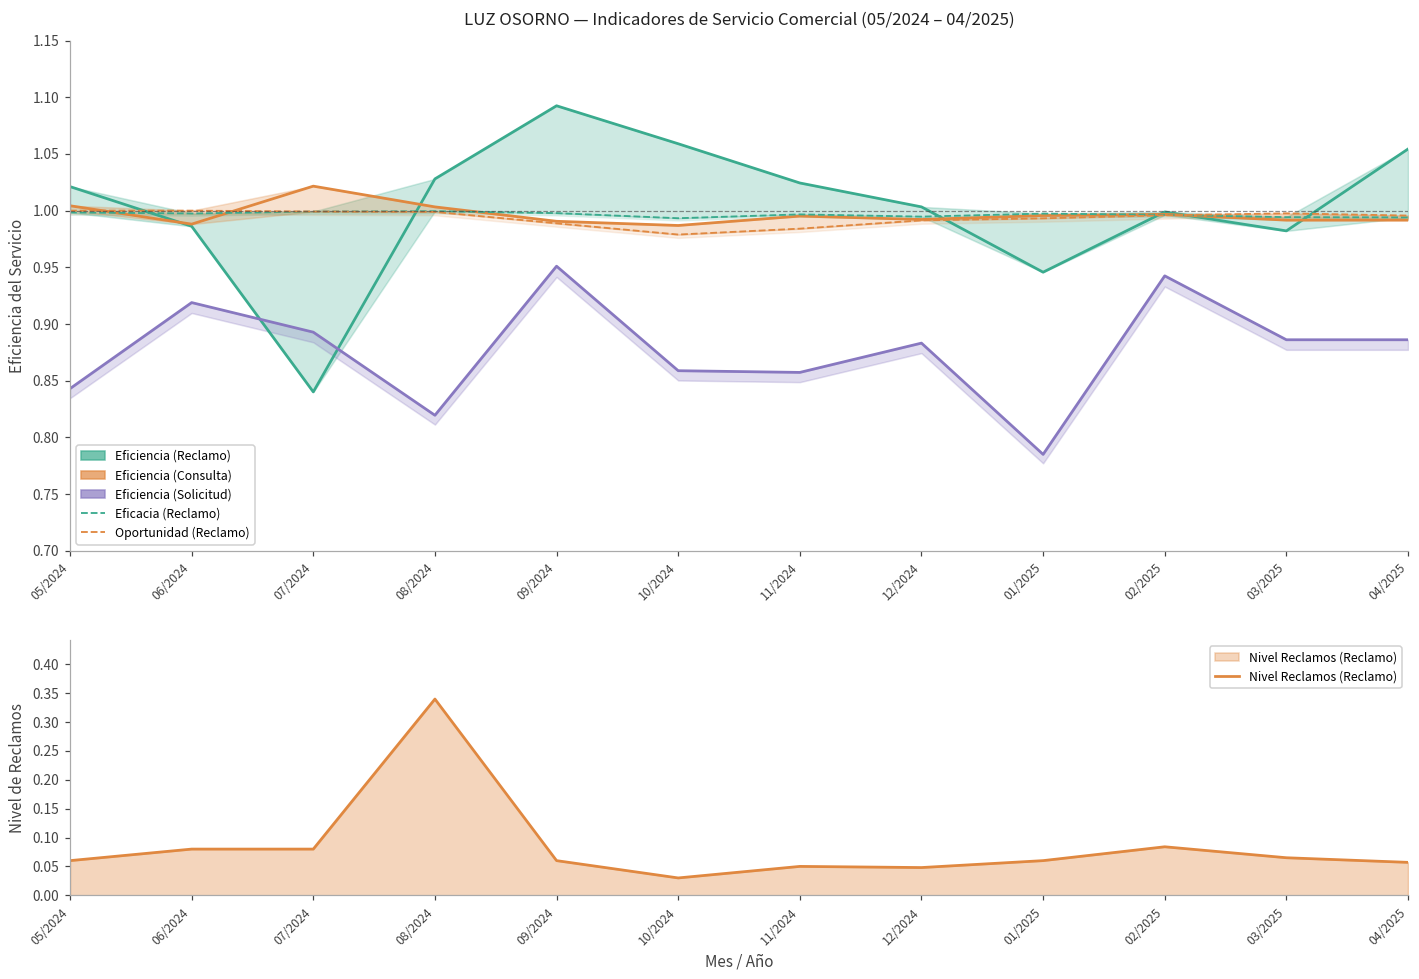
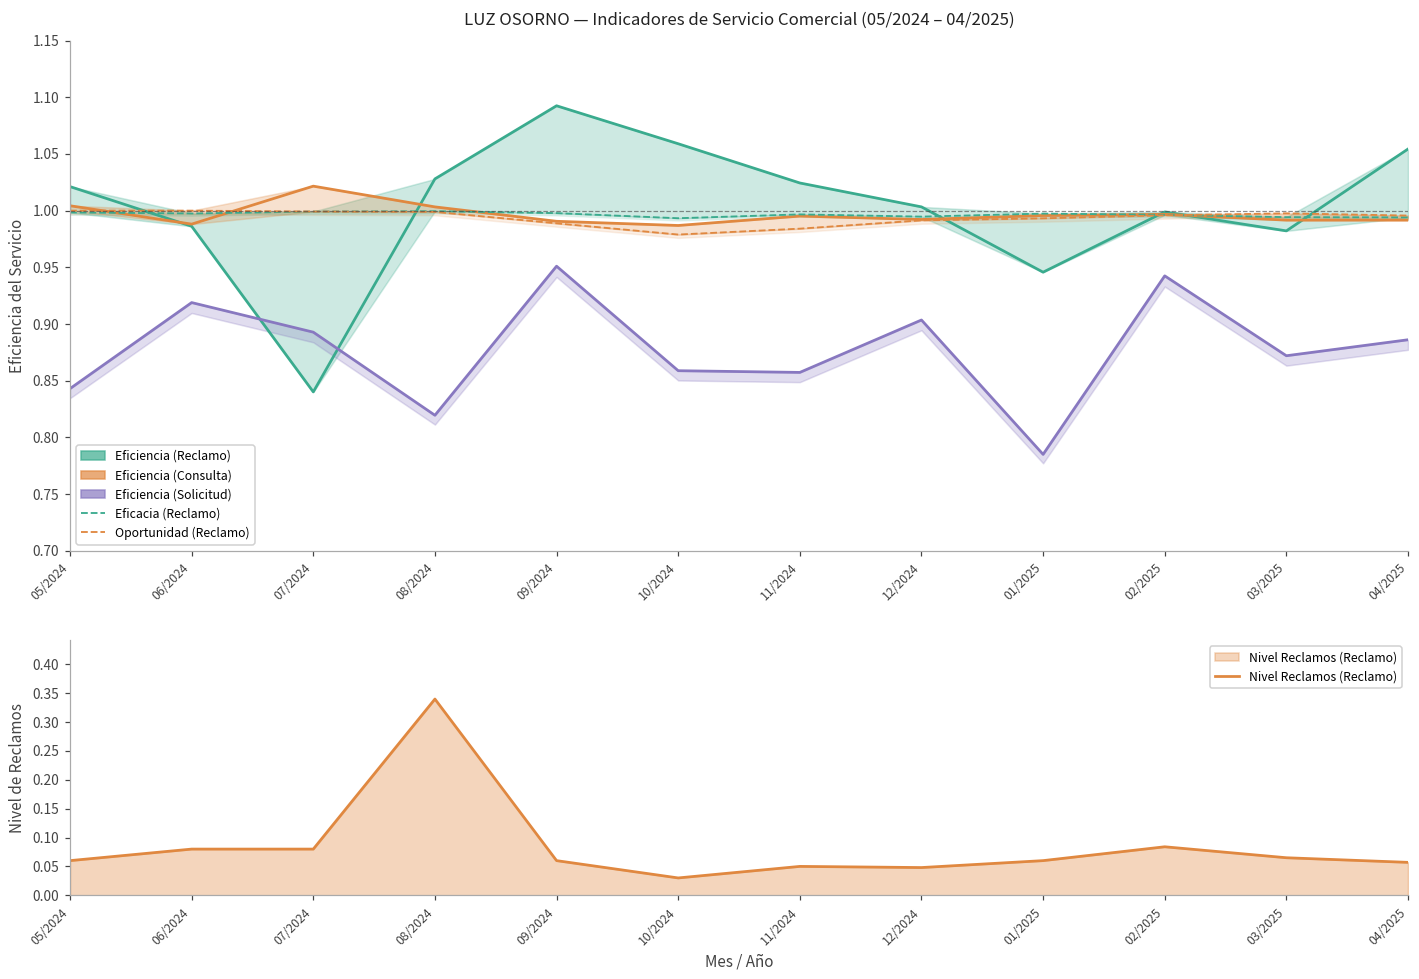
LUZ OSORNO — Indicadores de Servicio Comercial (05/2024 – 04/2025), Eficiencia (Solicitud), 12/2024: 0.883 -> 0.904
LUZ OSORNO — Indicadores de Servicio Comercial (05/2024 – 04/2025), Eficiencia (Solicitud), 03/2025: 0.886 -> 0.872
